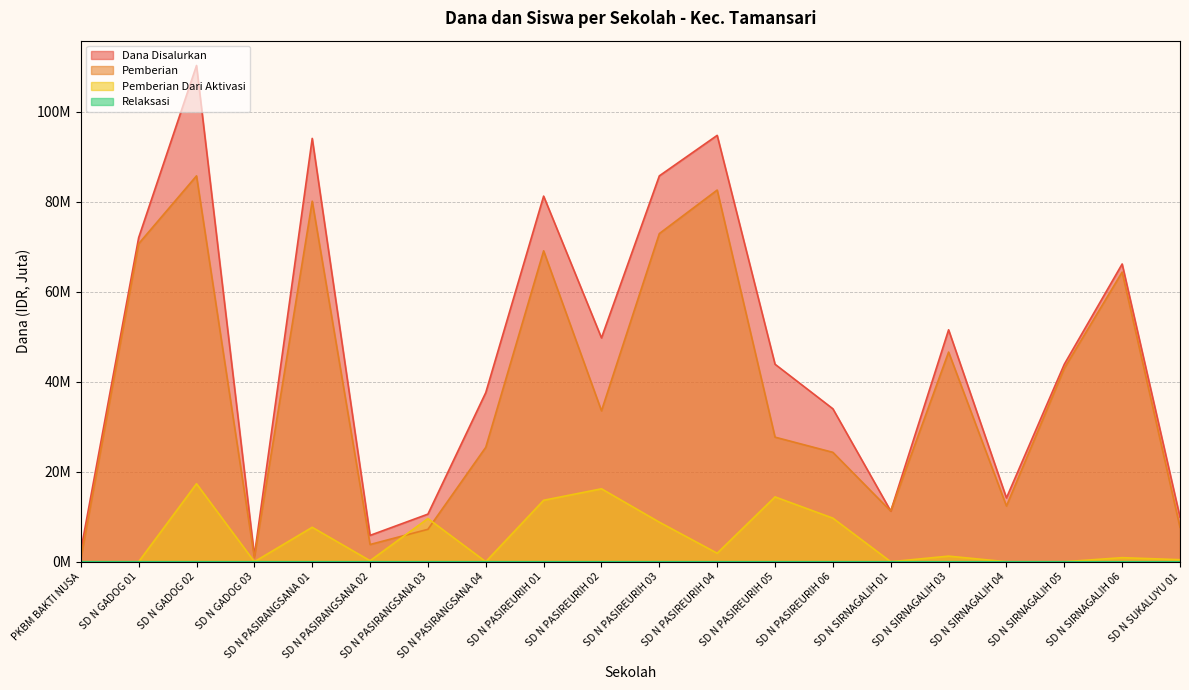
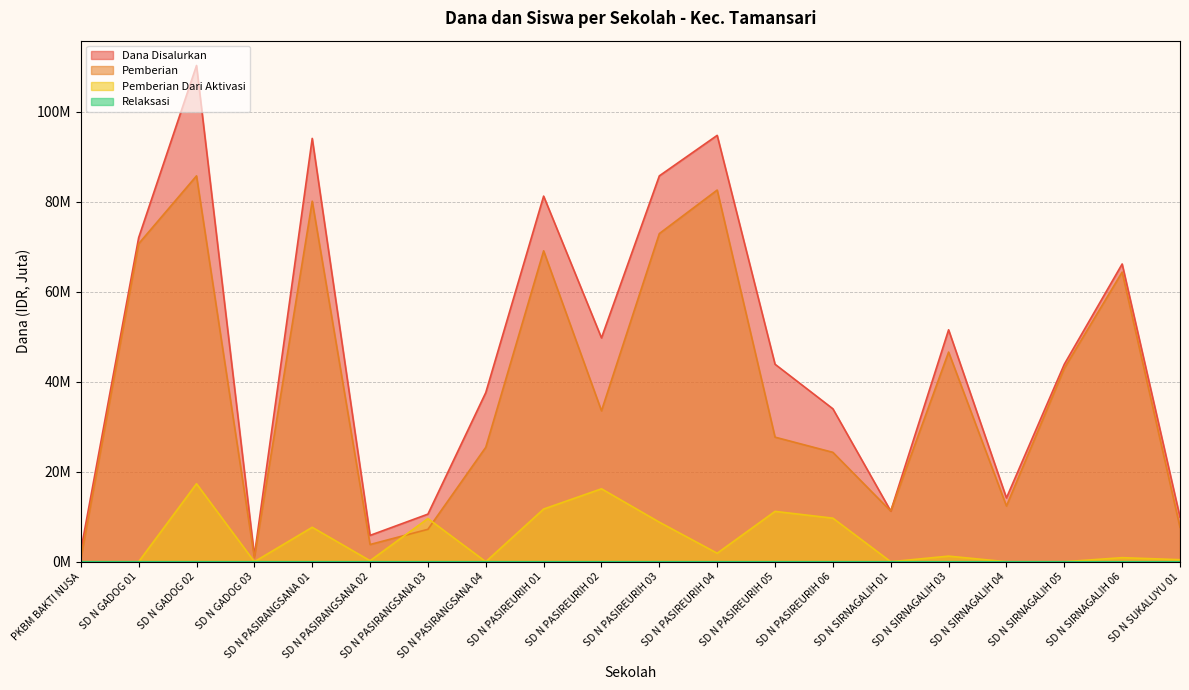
Pemberian Dari Aktivasi, SD N PASIREURIH 01: 14000000 -> 12000000
Pemberian Dari Aktivasi, SD N PASIREURIH 05: 14000000 -> 11000000
